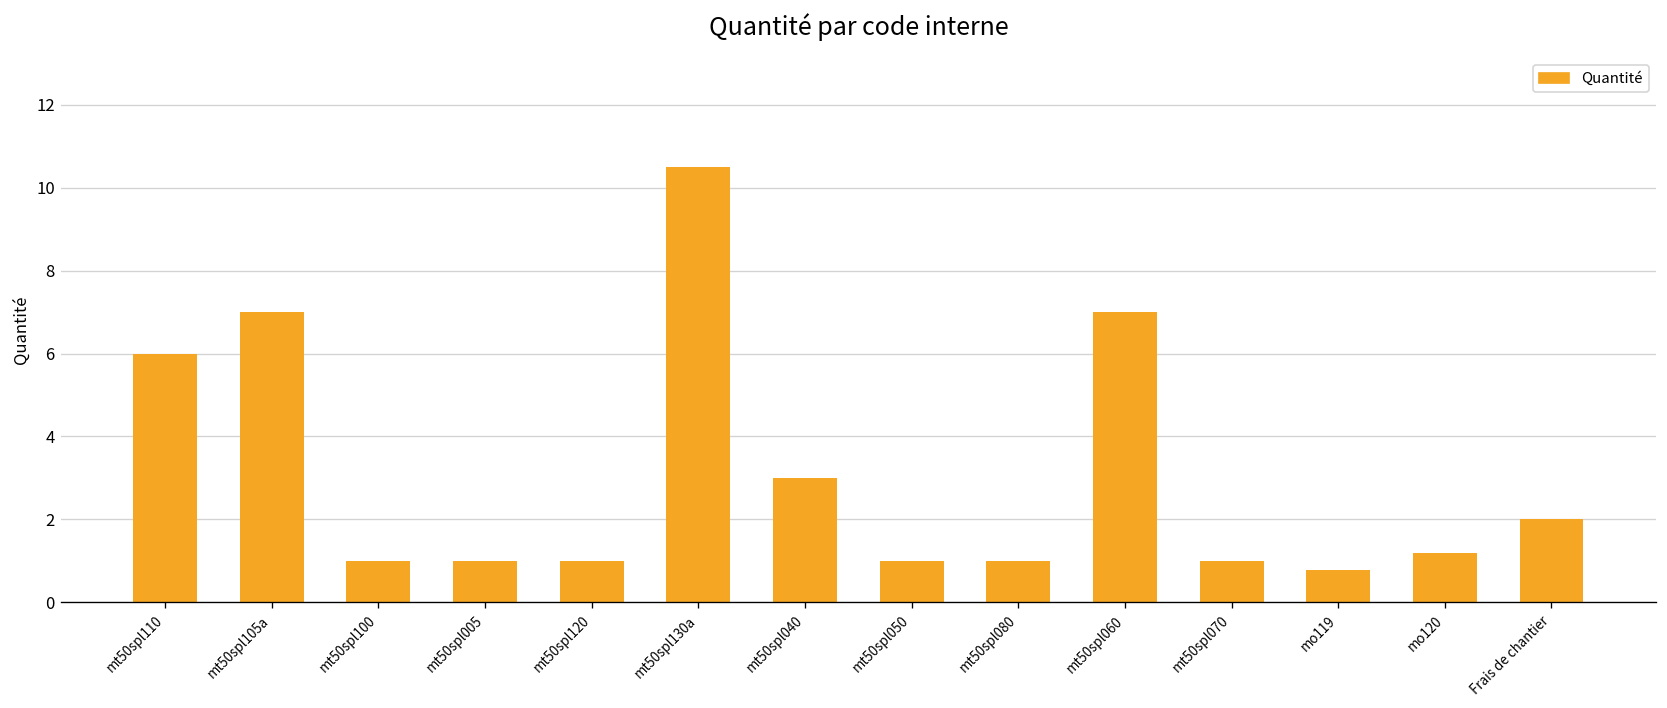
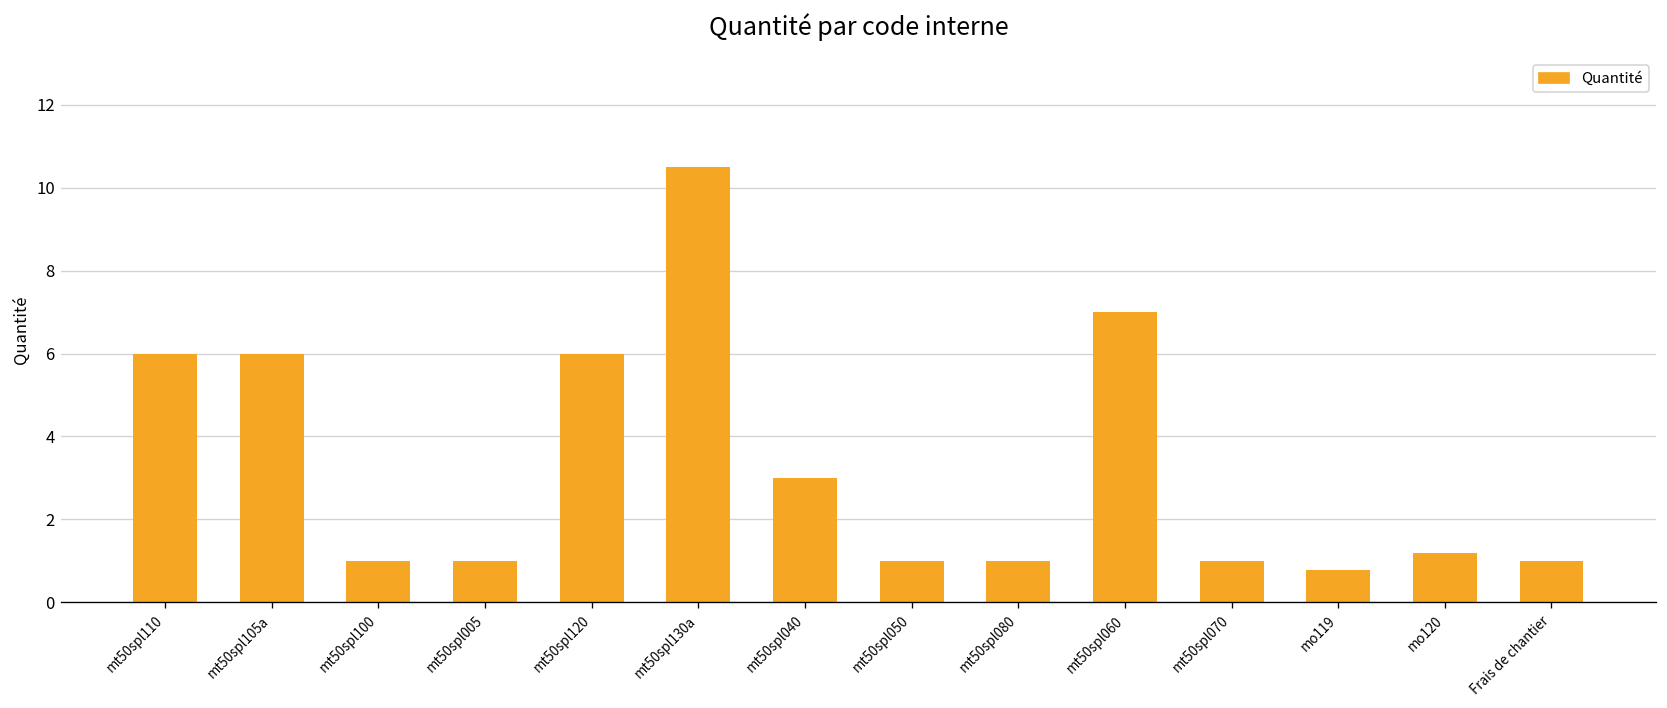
mt50spl105a: 7 -> 6
mt50spl120: 1 -> 6
Frais de chantier: 2 -> 1
